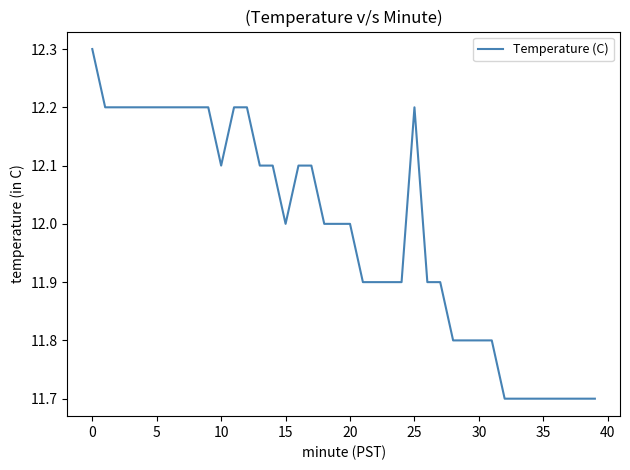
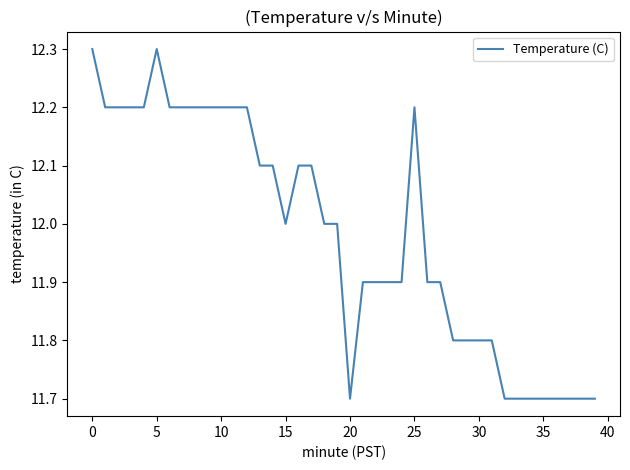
5: 12.2 -> 12.3
10: 12.1 -> 12.2
20: 12.0 -> 11.7
